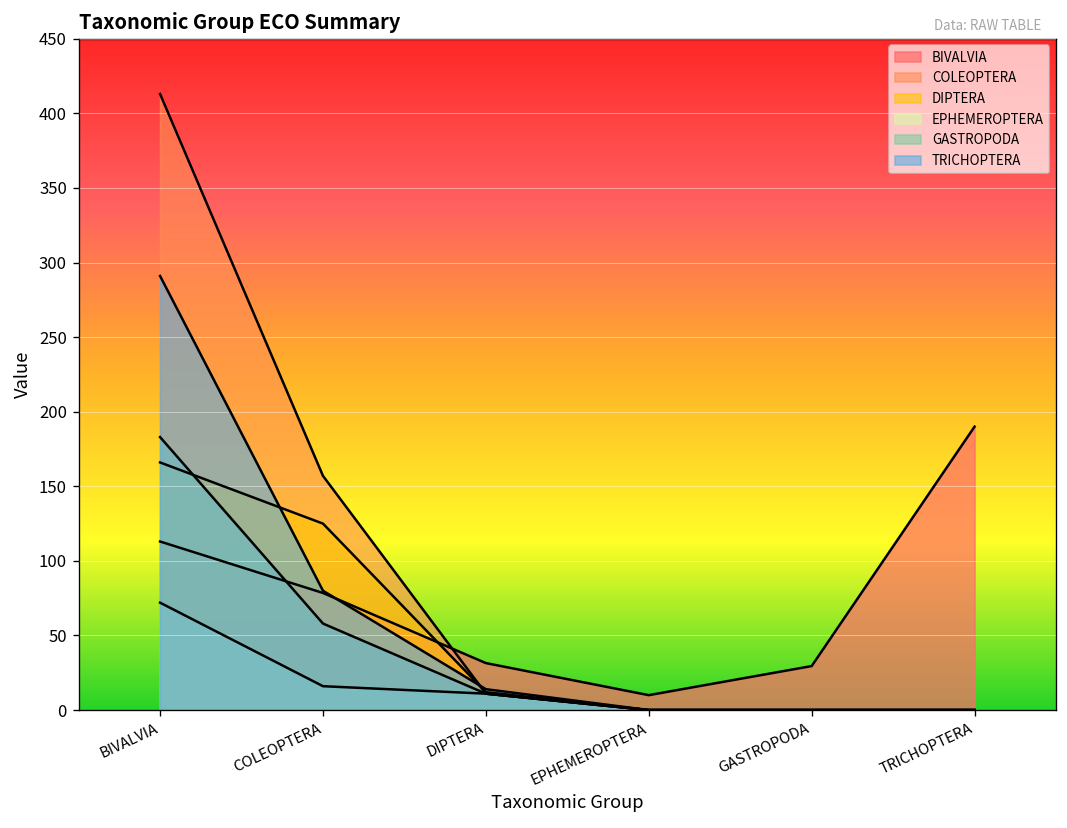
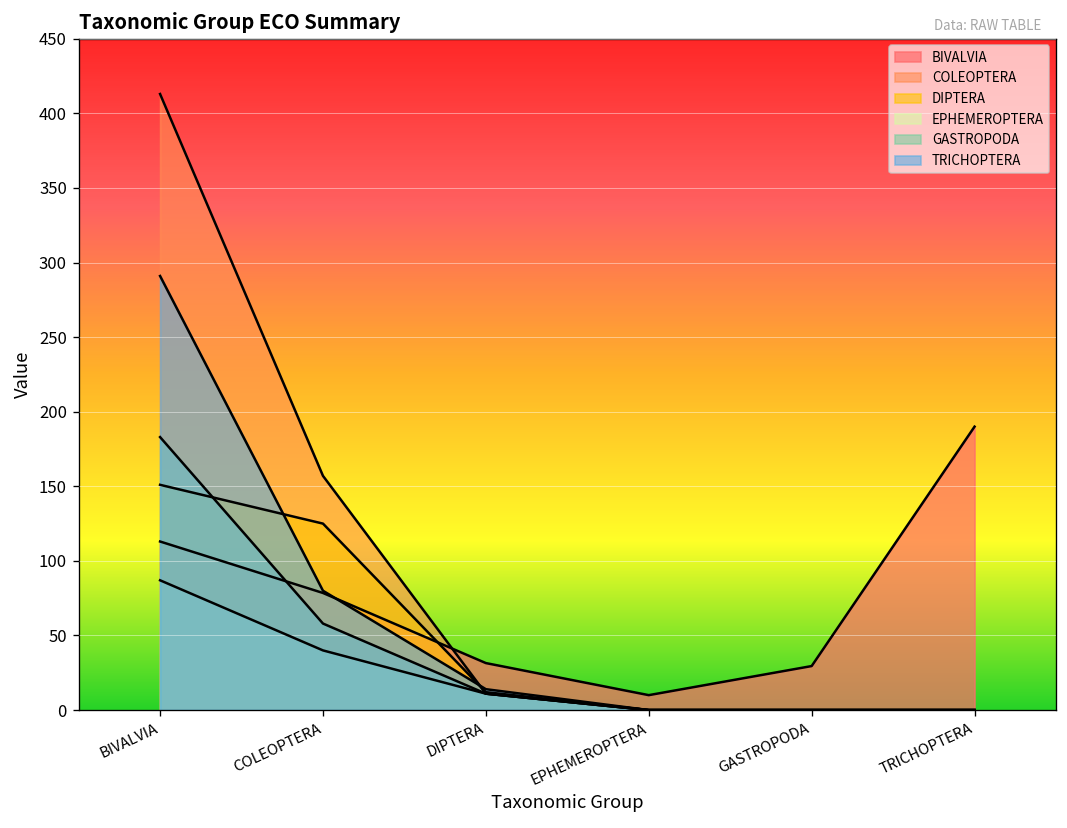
DIPTERA, BIVALVIA: 166 -> 151
EPHEMEROPTERA, BIVALVIA: 72 -> 87
EPHEMEROPTERA, COLEOPTERA: 16 -> 40
